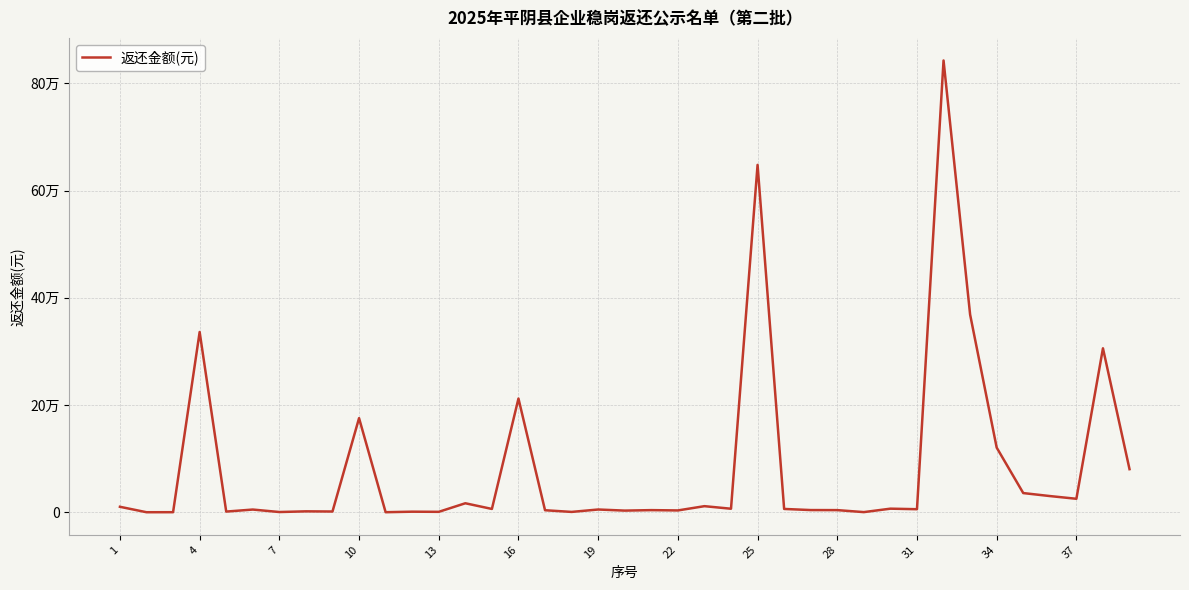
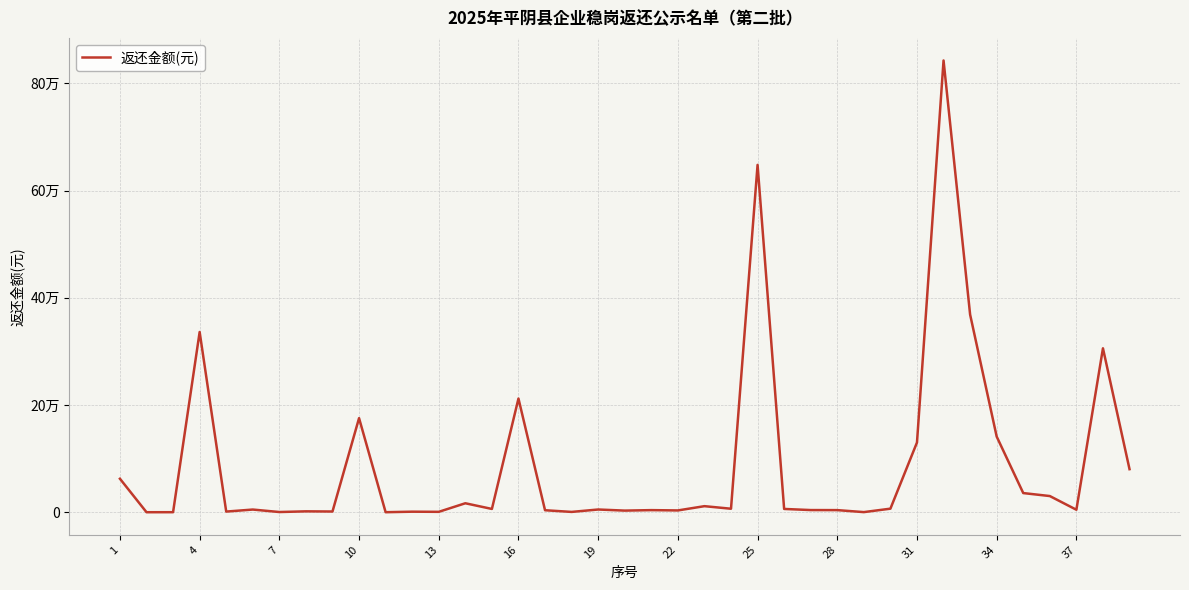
1: 1万 -> 6万
31: 1万 -> 13万
34: 12万 -> 14万
37: 3万 -> 0万
